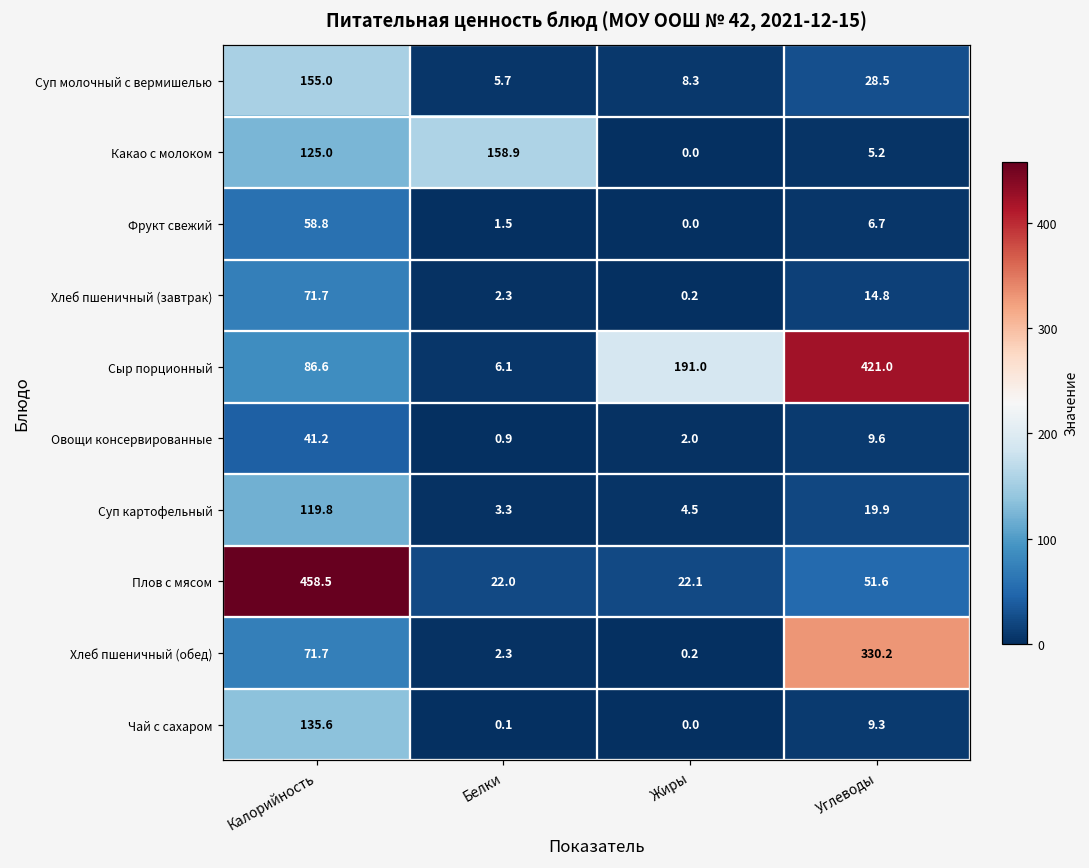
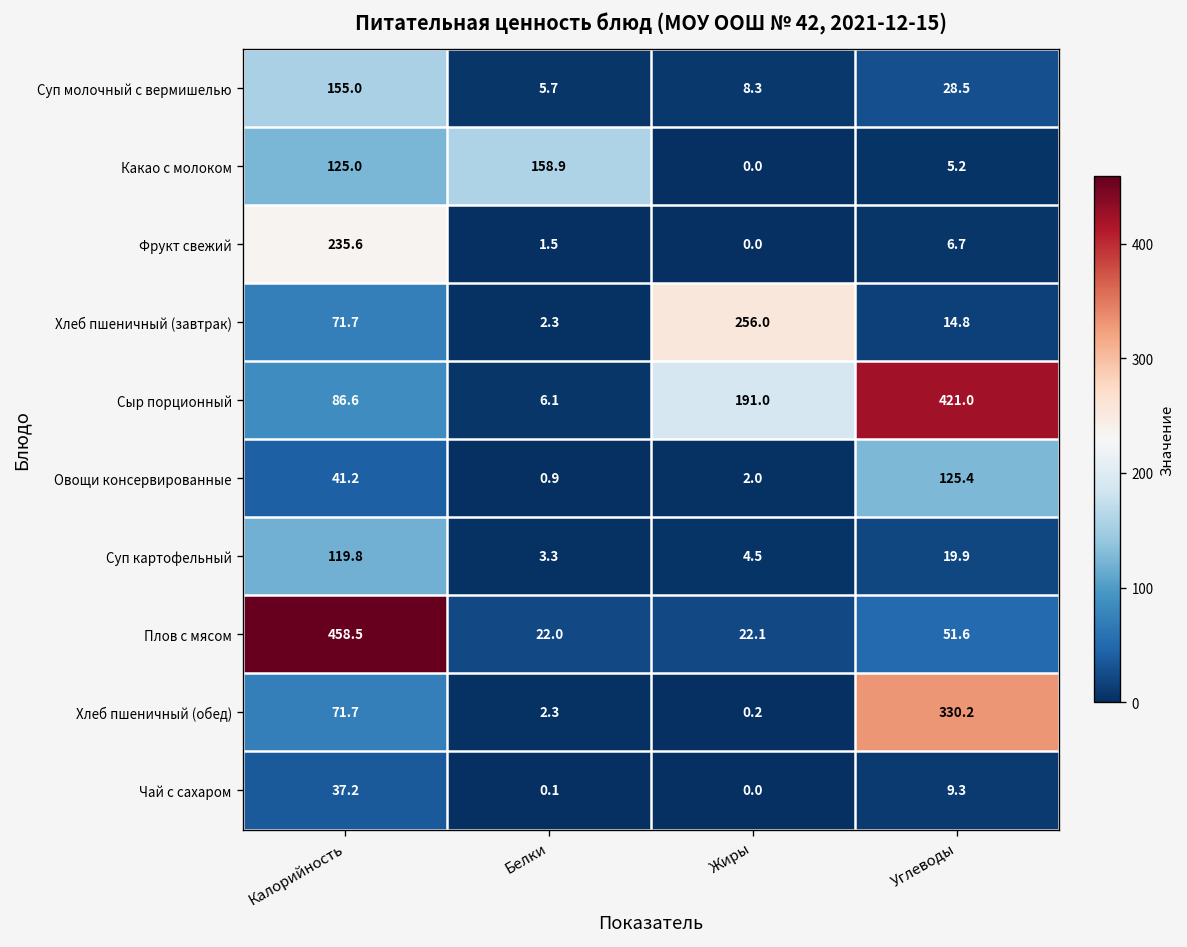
Фрукт свежий, Калорийность: 58.8 -> 235.6
Хлеб пшеничный (завтрак), Жиры: 0.2 -> 256.0
Овощи консервированные, Углеводы: 9.6 -> 125.4
Чай с сахаром, Калорийность: 135.6 -> 37.2
